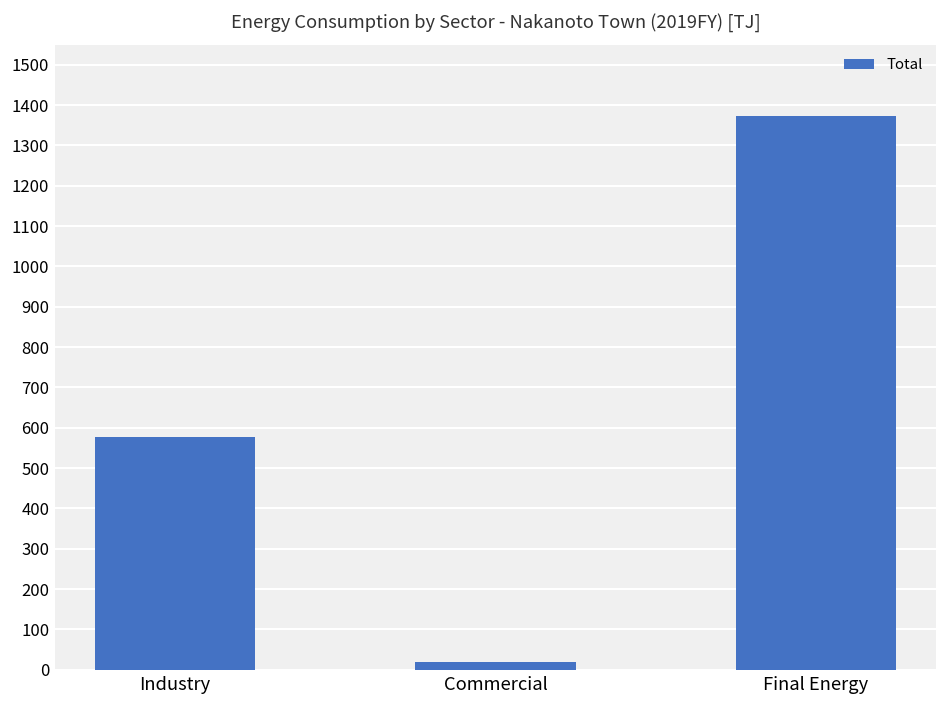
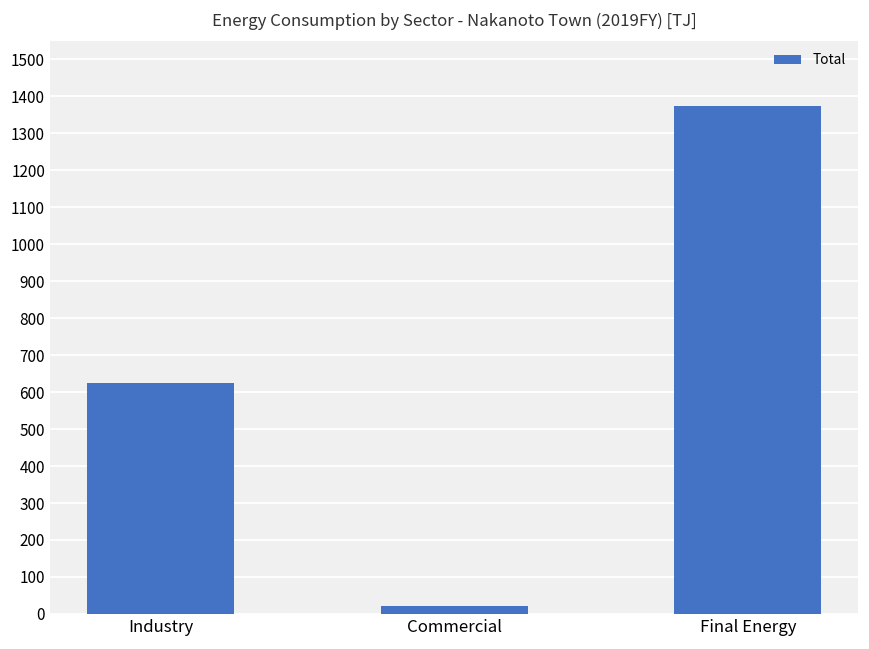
Industry: 580 -> 630
